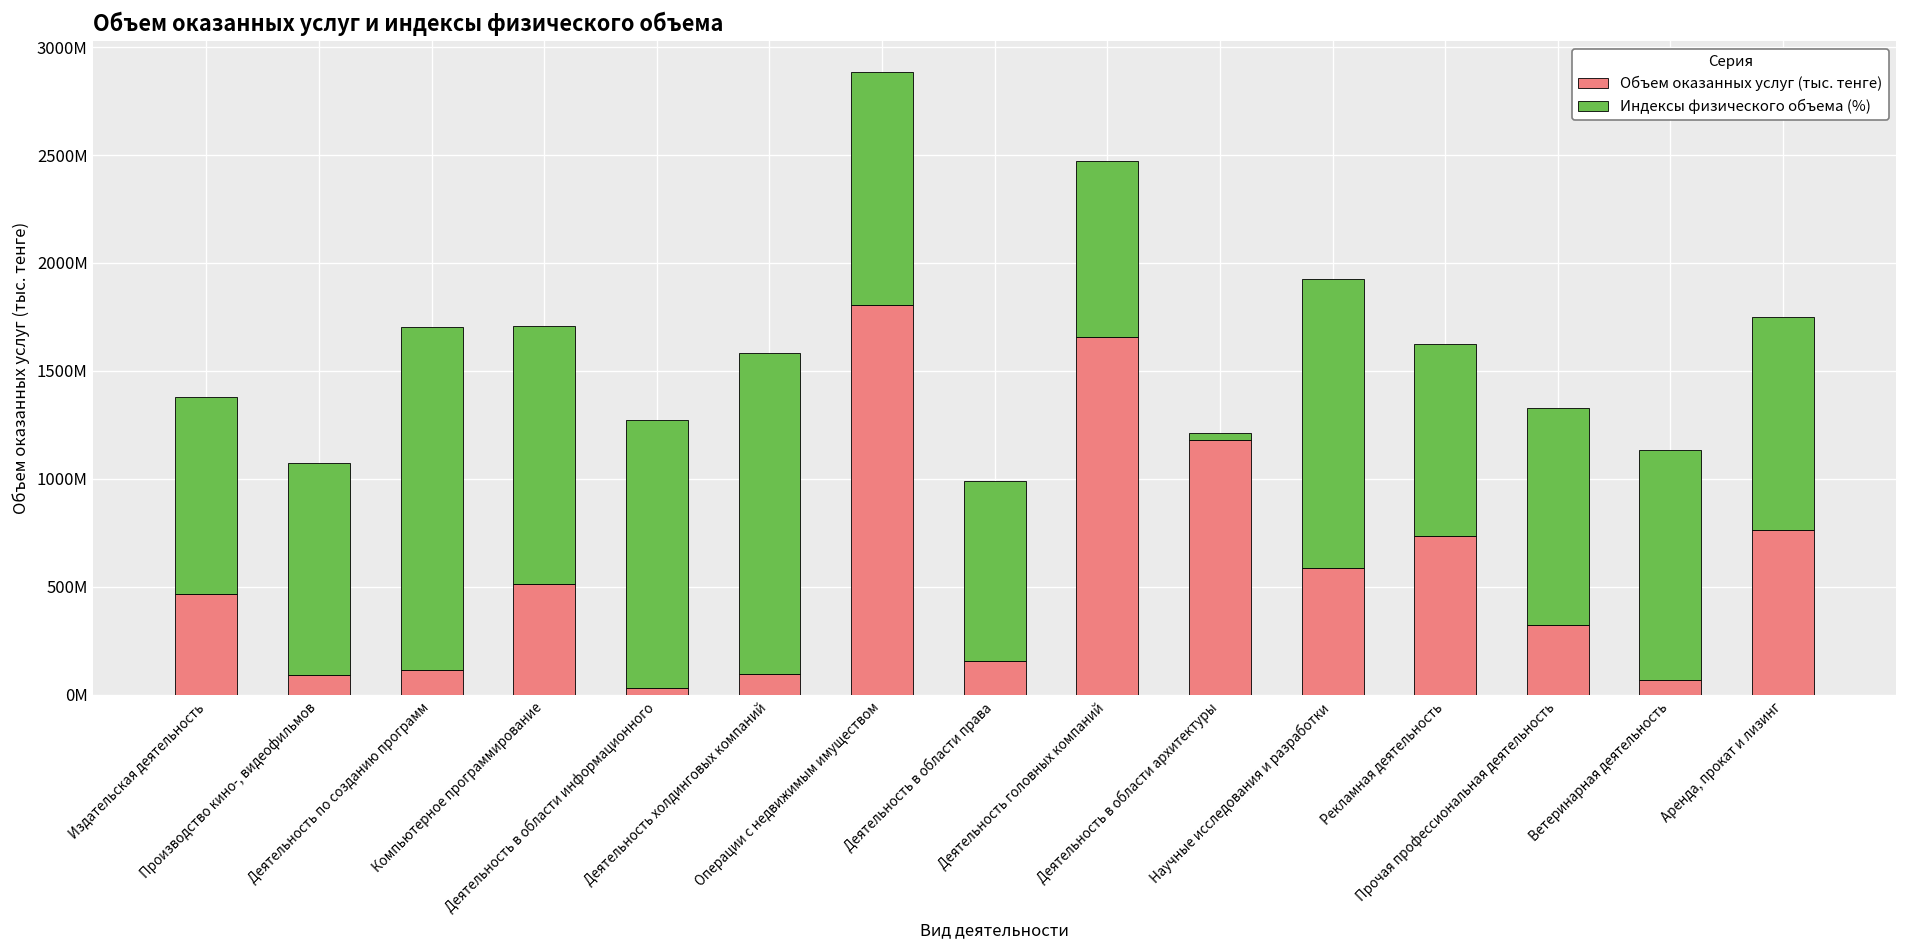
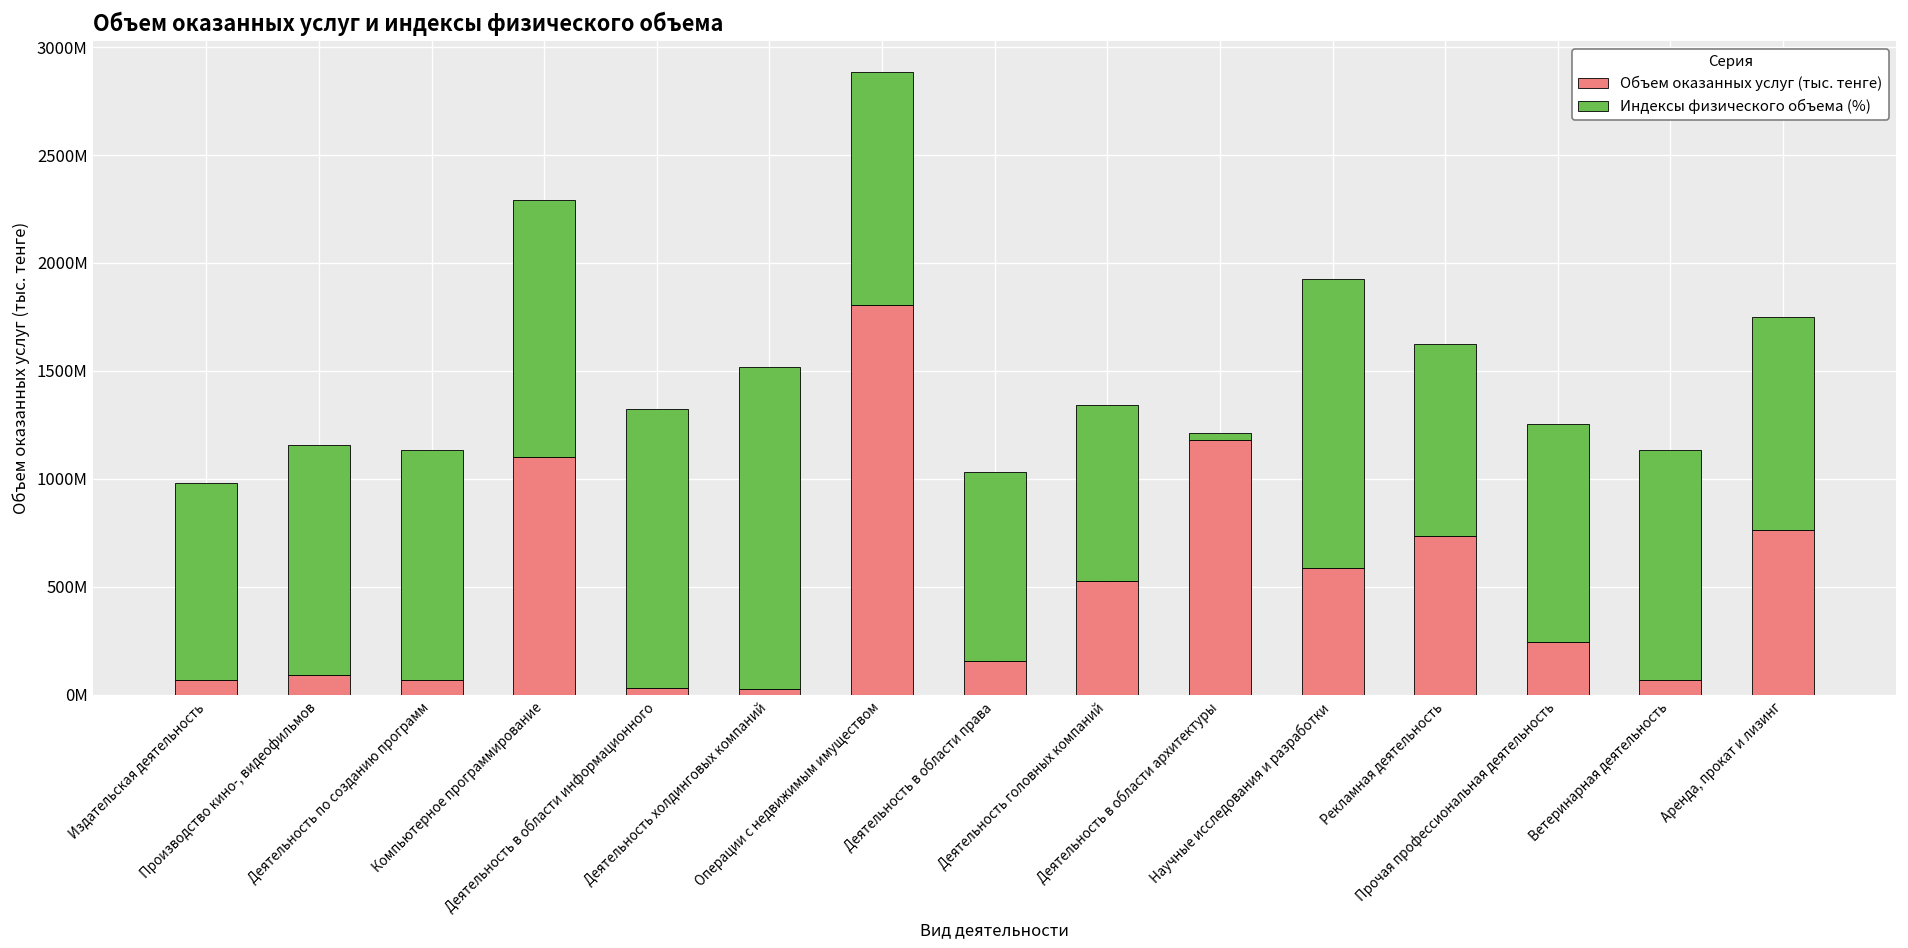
Объем оказанных услуг (тыс. тенге), Издательская деятельность: 470000000 -> 70000000
Индексы физического объема (%), Производство кино-, видеофильмов: 980000000 -> 1070000000
Объем оказанных услуг (тыс. тенге), Деятельность по созданию программ: 120000000 -> 70000000
Индексы физического объема (%), Деятельность по созданию программ: 1590000000 -> 1060000000
Объем оказанных услуг (тыс. тенге), Компьютерное программирование: 510000000 -> 1100000000
Индексы физического объема (%), Деятельность в области информационного: 1240000000 -> 1290000000
Объем оказанных услуг (тыс. тенге), Деятельность холдинговых компаний: 90000000 -> 30000000
Индексы физического объема (%), Деятельность в области права: 830000000 -> 870000000
Объем оказанных услуг (тыс. тенге), Деятельность головных компаний: 1660000000 -> 530000000
Объем оказанных услуг (тыс. тенге), Прочая профессиональная деятельность: 320000000 -> 250000000
